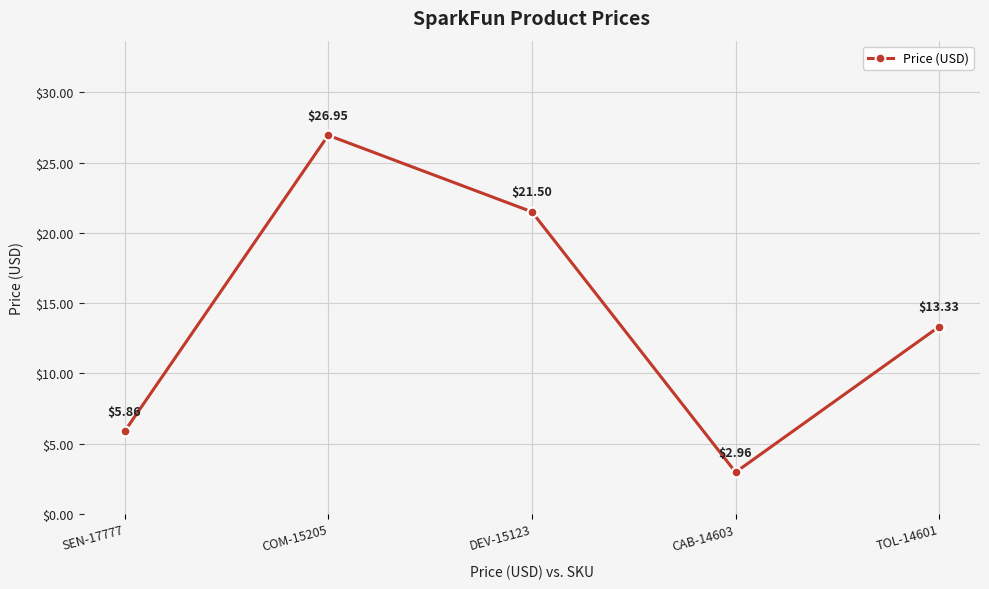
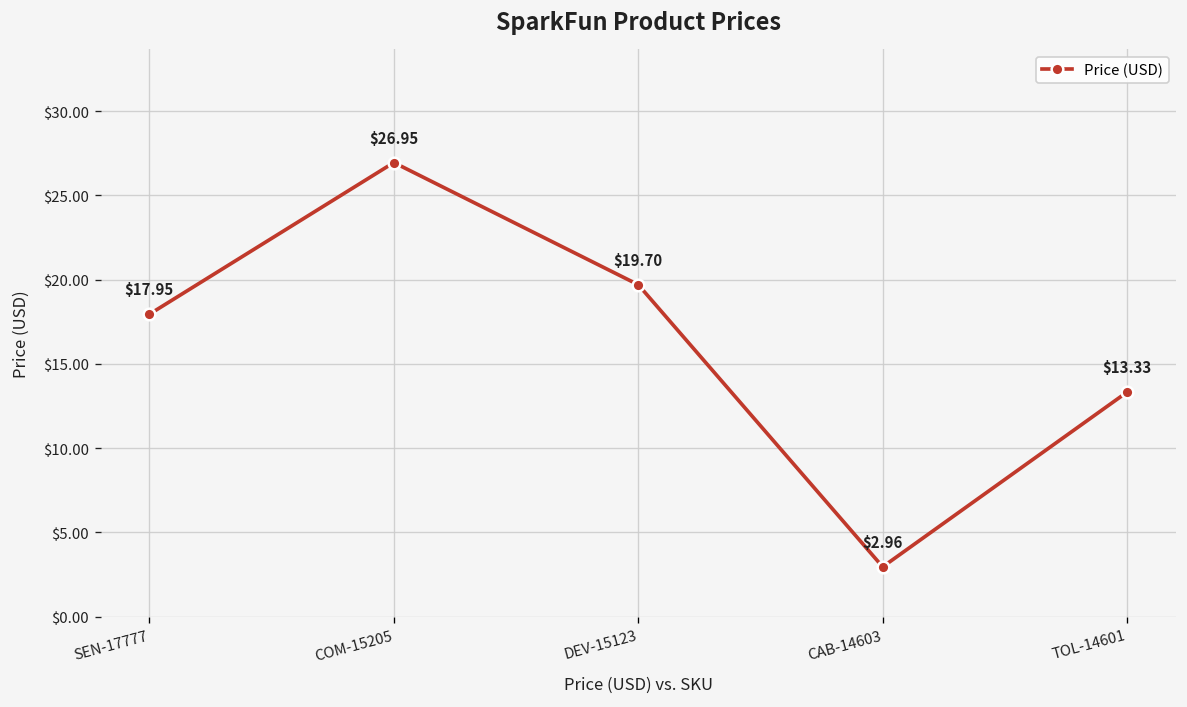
SEN-17777: $5.86 -> $17.95
DEV-15123: $21.50 -> $19.70
